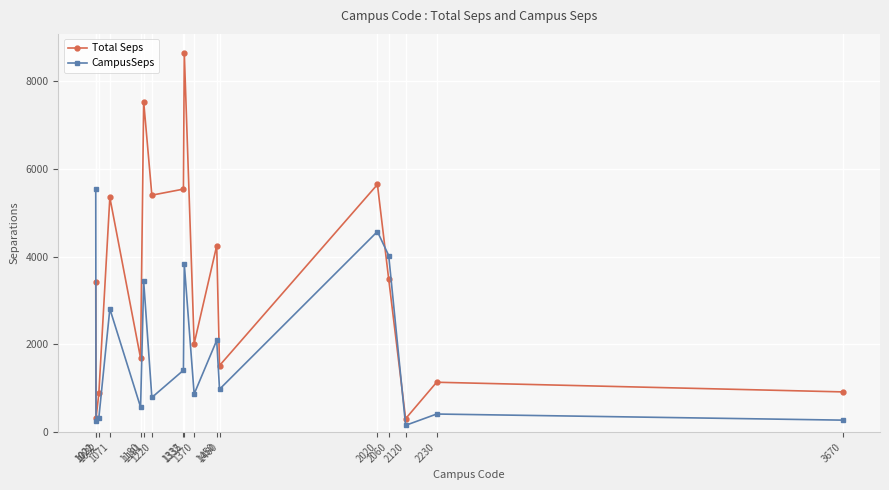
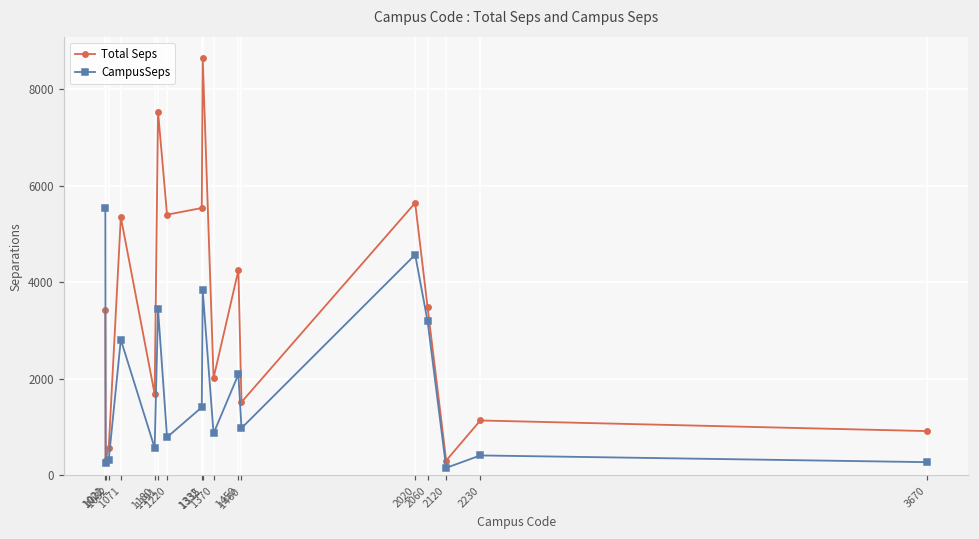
Total Seps, 1032: 900 -> 600
CampusSeps, 2060: 4000 -> 3200
